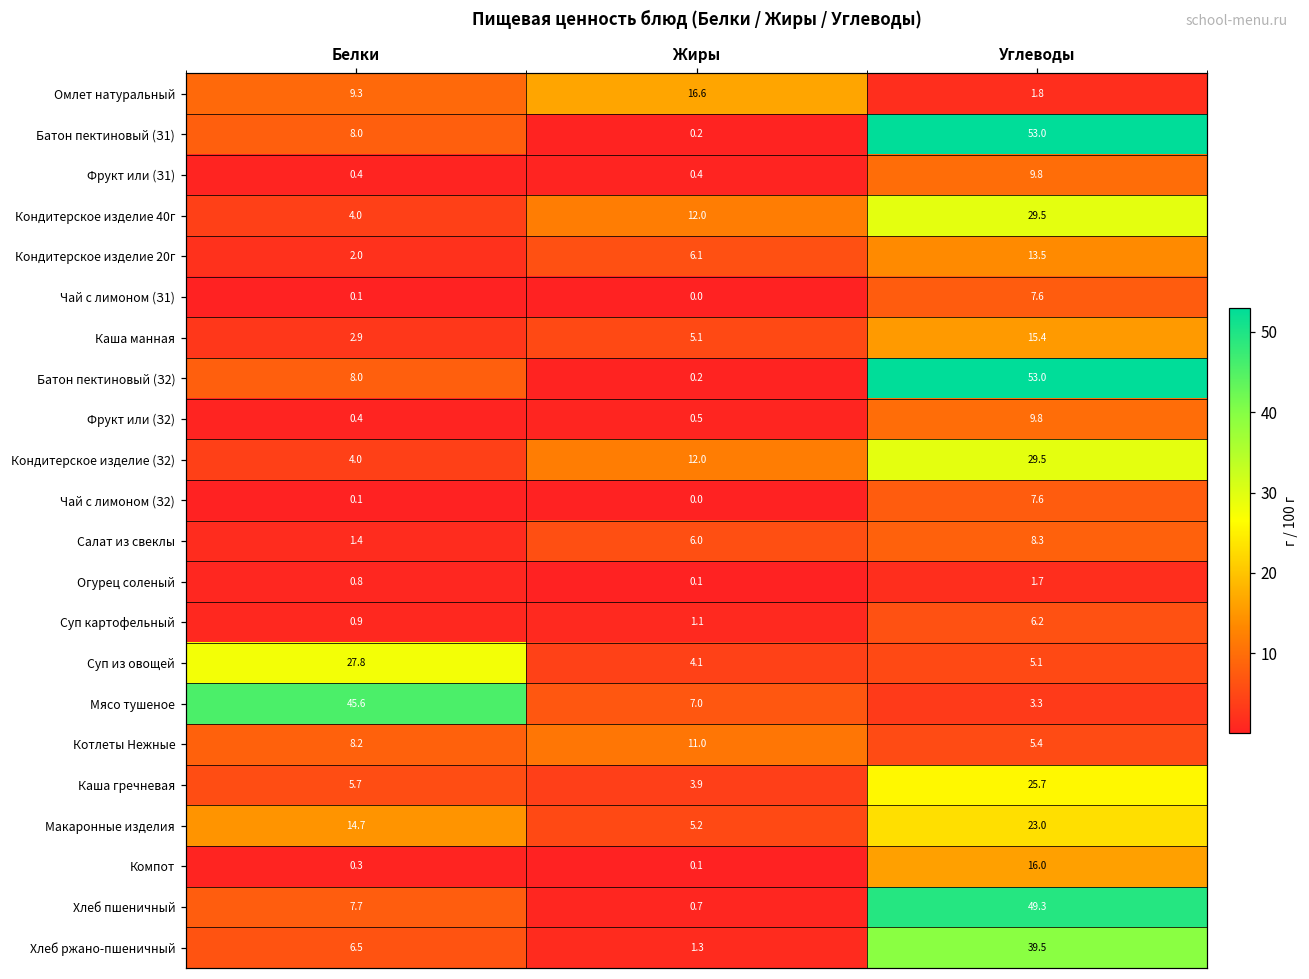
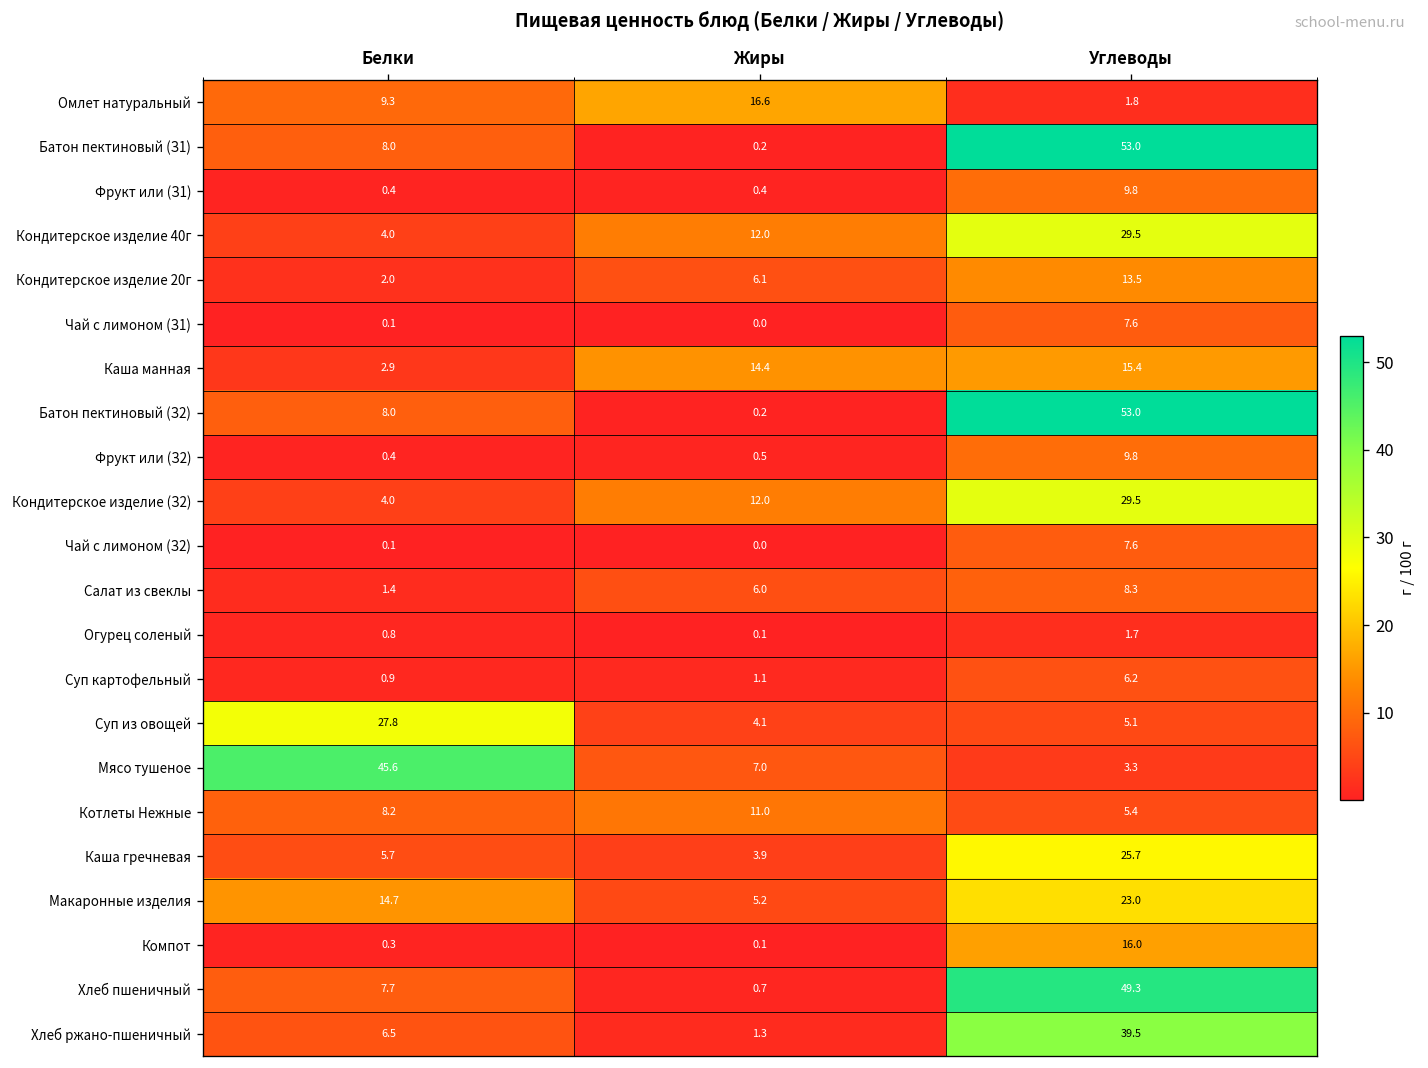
Каша манная, Жиры: 5.1 -> 14.4
